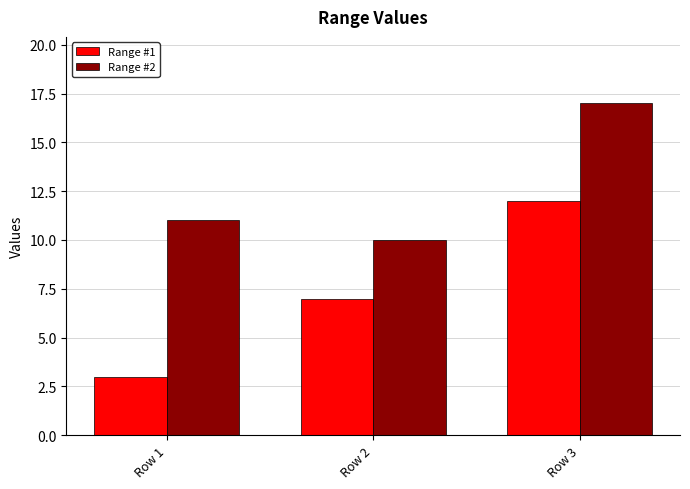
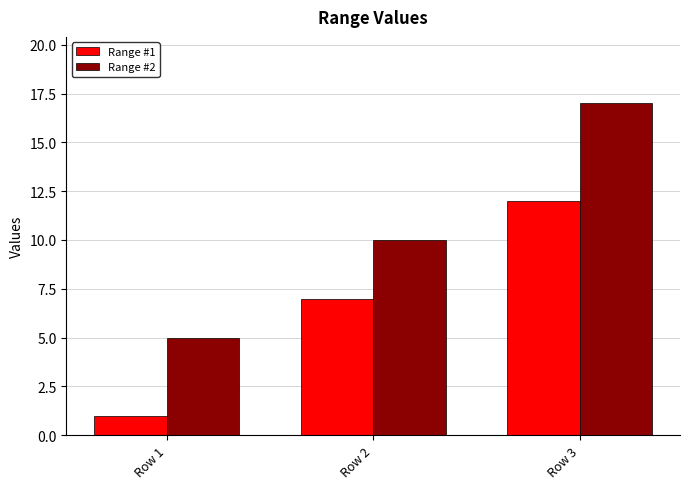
Range #1, Row 1: 3 -> 1
Range #2, Row 1: 11 -> 5
